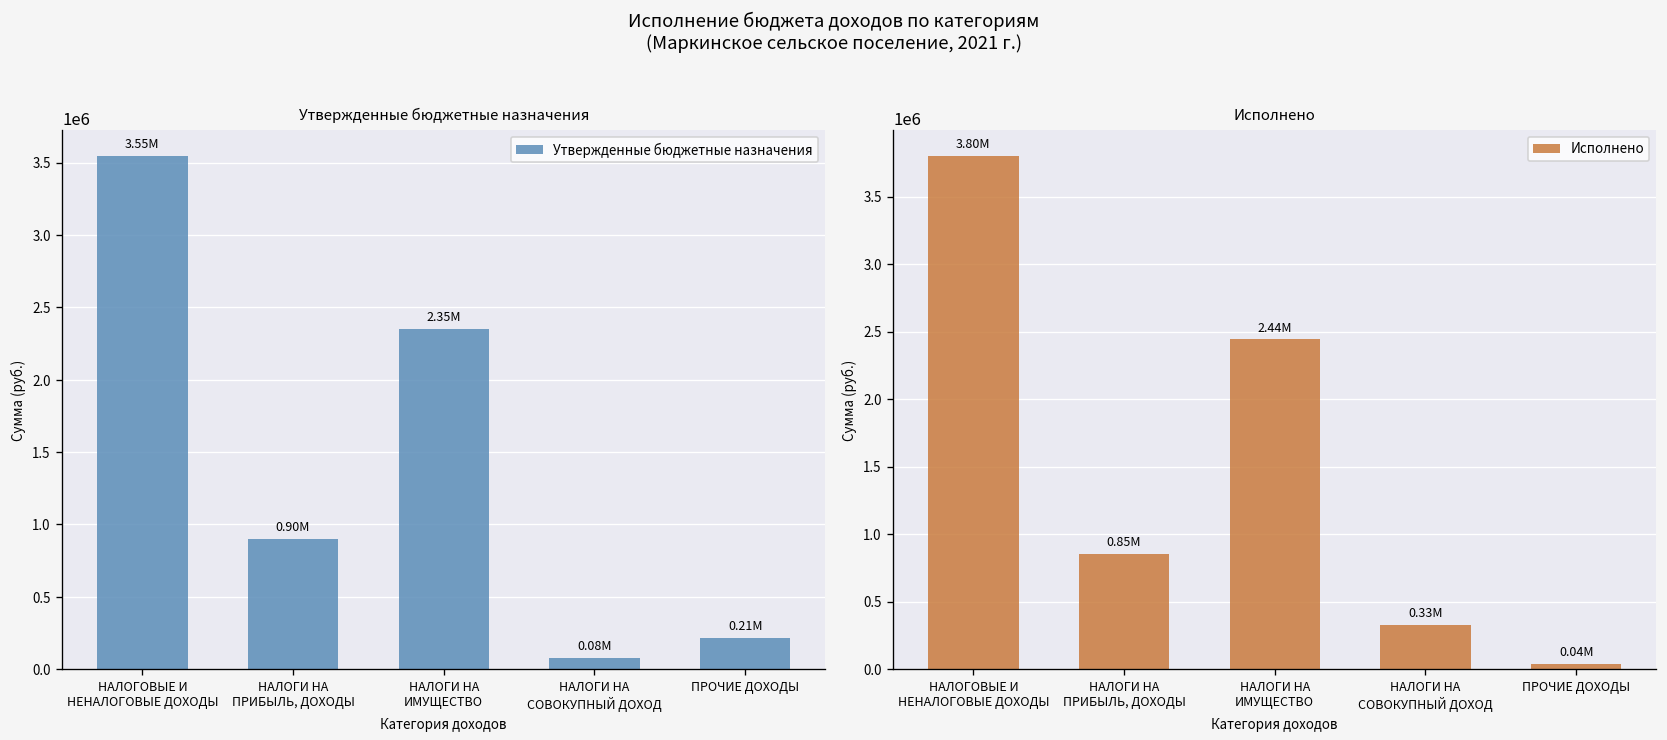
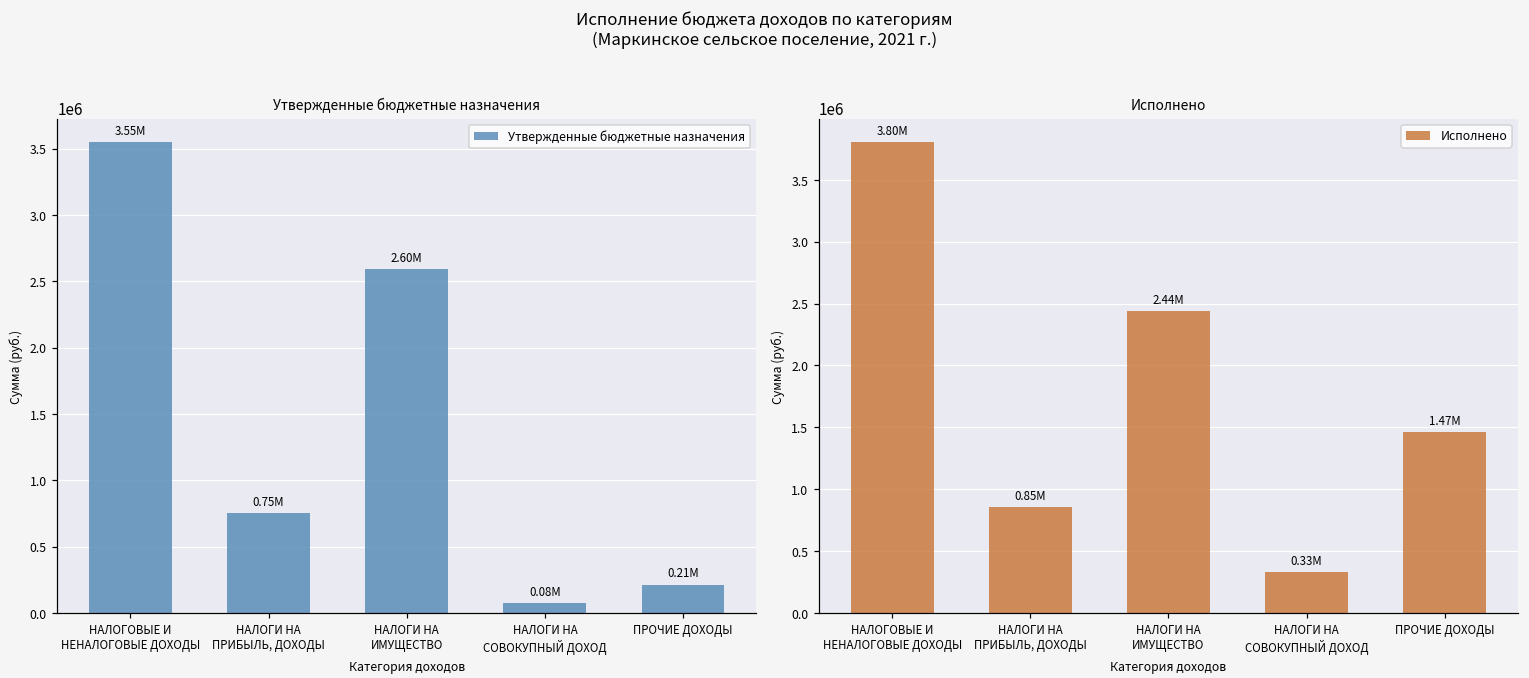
Утвержденные бюджетные назначения, НАЛОГИ НА ПРИБЫЛЬ, ДОХОДЫ: 0.90M -> 0.75M
Утвержденные бюджетные назначения, НАЛОГИ НА ИМУЩЕСТВО: 2.35M -> 2.60M
Исполнено, ПРОЧИЕ ДОХОДЫ: 0.04M -> 1.47M
